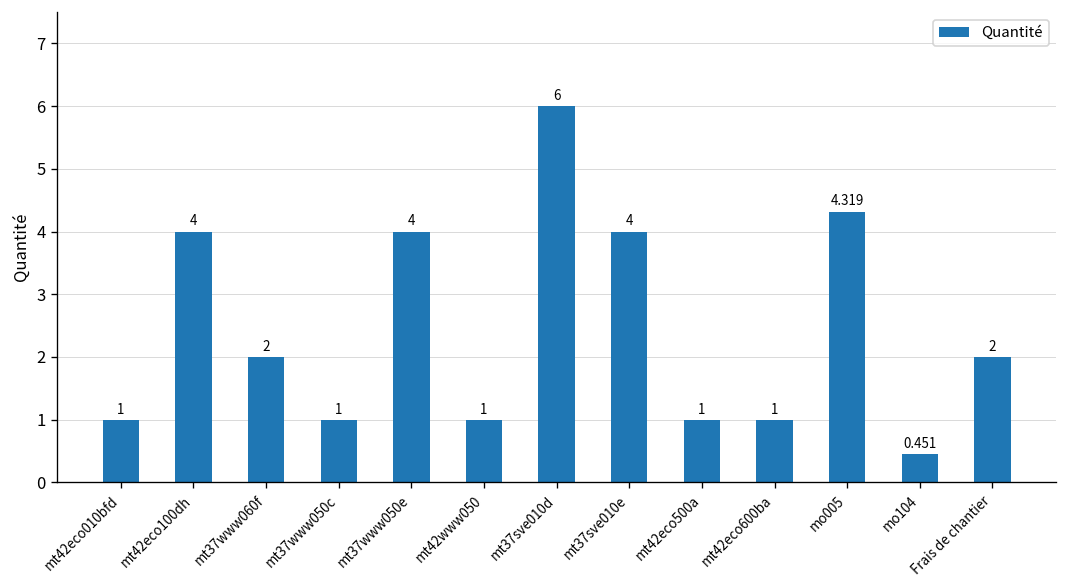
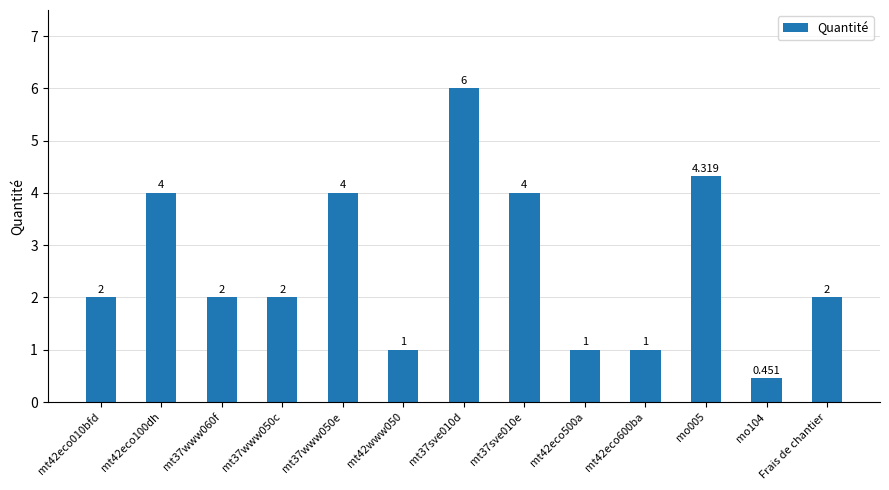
mt42eco010bfd: 1 -> 2
mt37www050c: 1 -> 2
